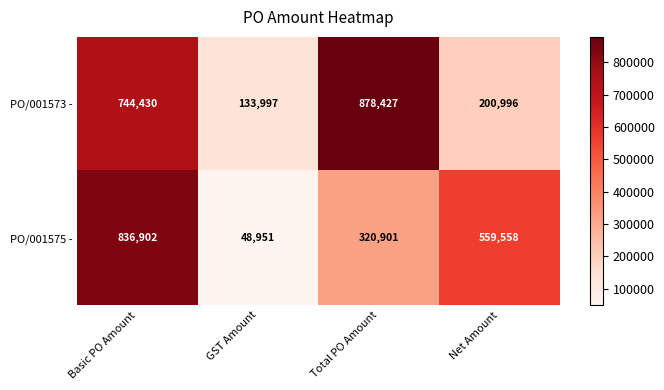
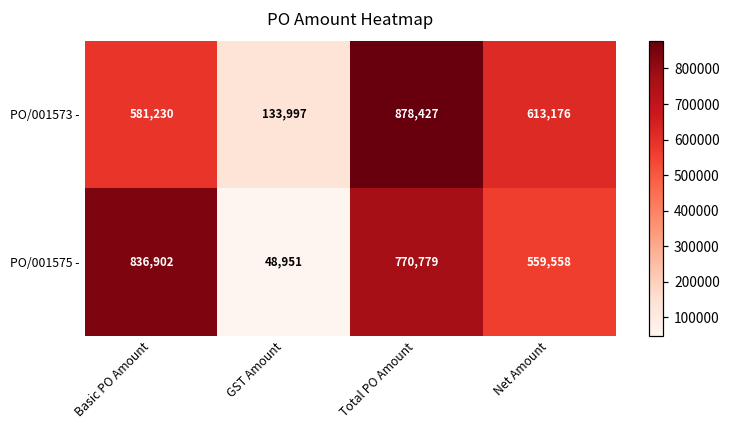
PO/001573 -, Basic PO Amount: 744,430 -> 581,230
PO/001573 -, Net Amount: 200,996 -> 613,176
PO/001575 -, Total PO Amount: 320,901 -> 770,779
